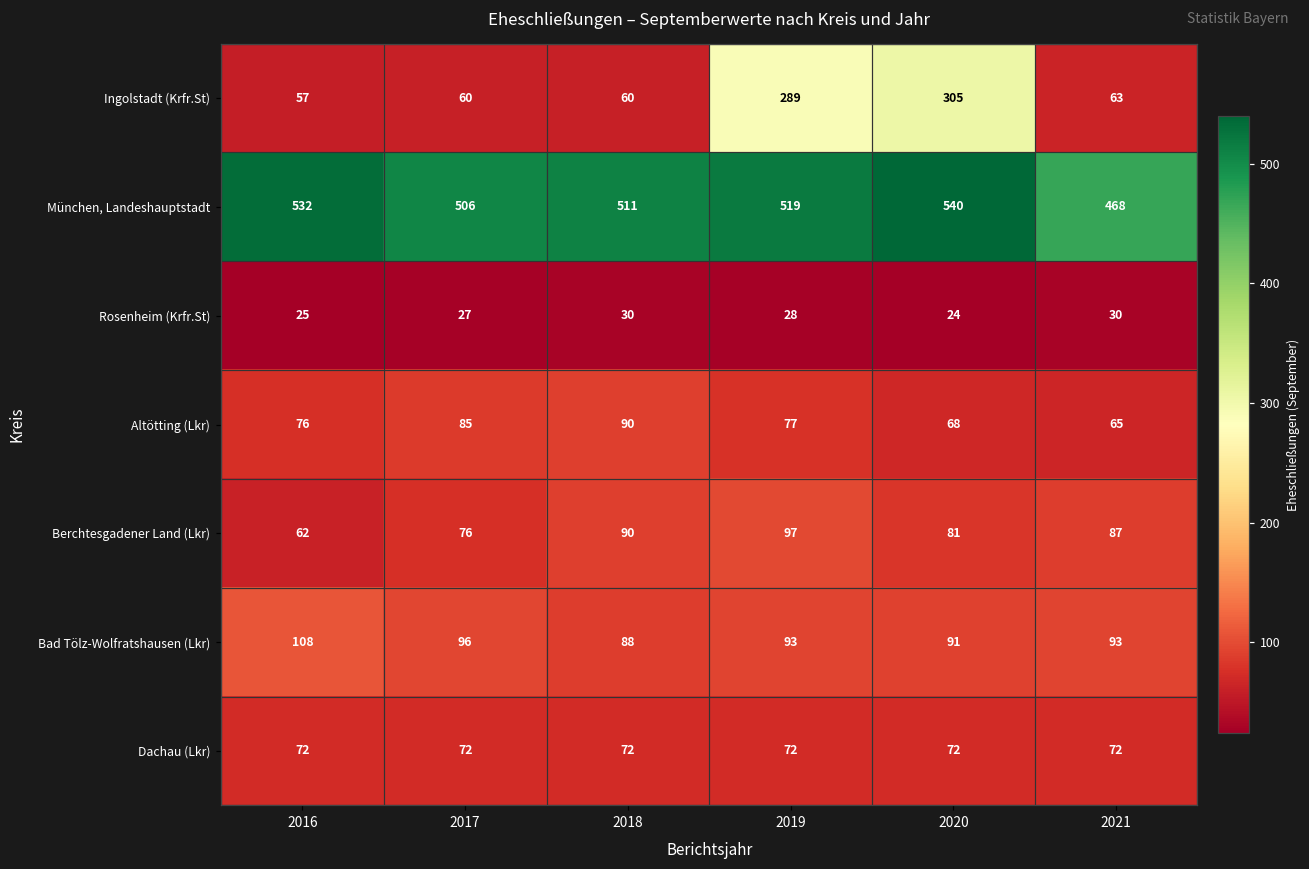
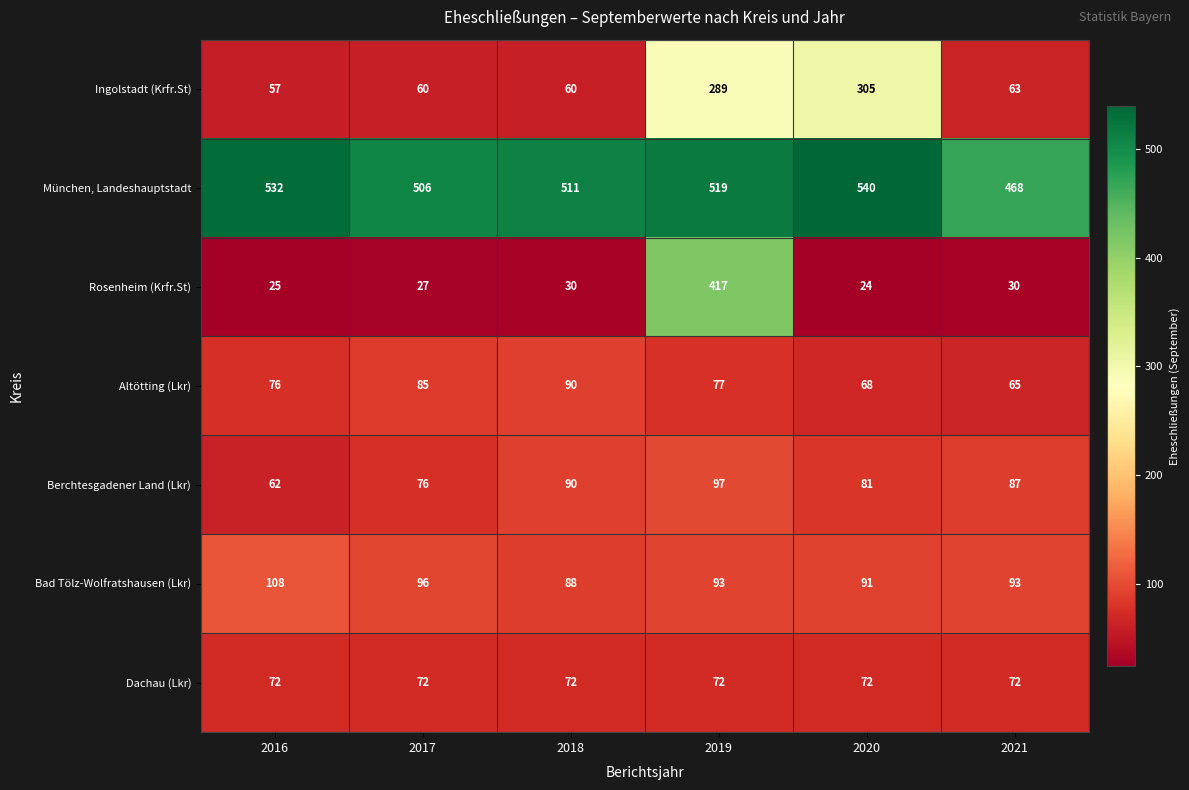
Rosenheim (Krfr.St), 2019: 28 -> 417
